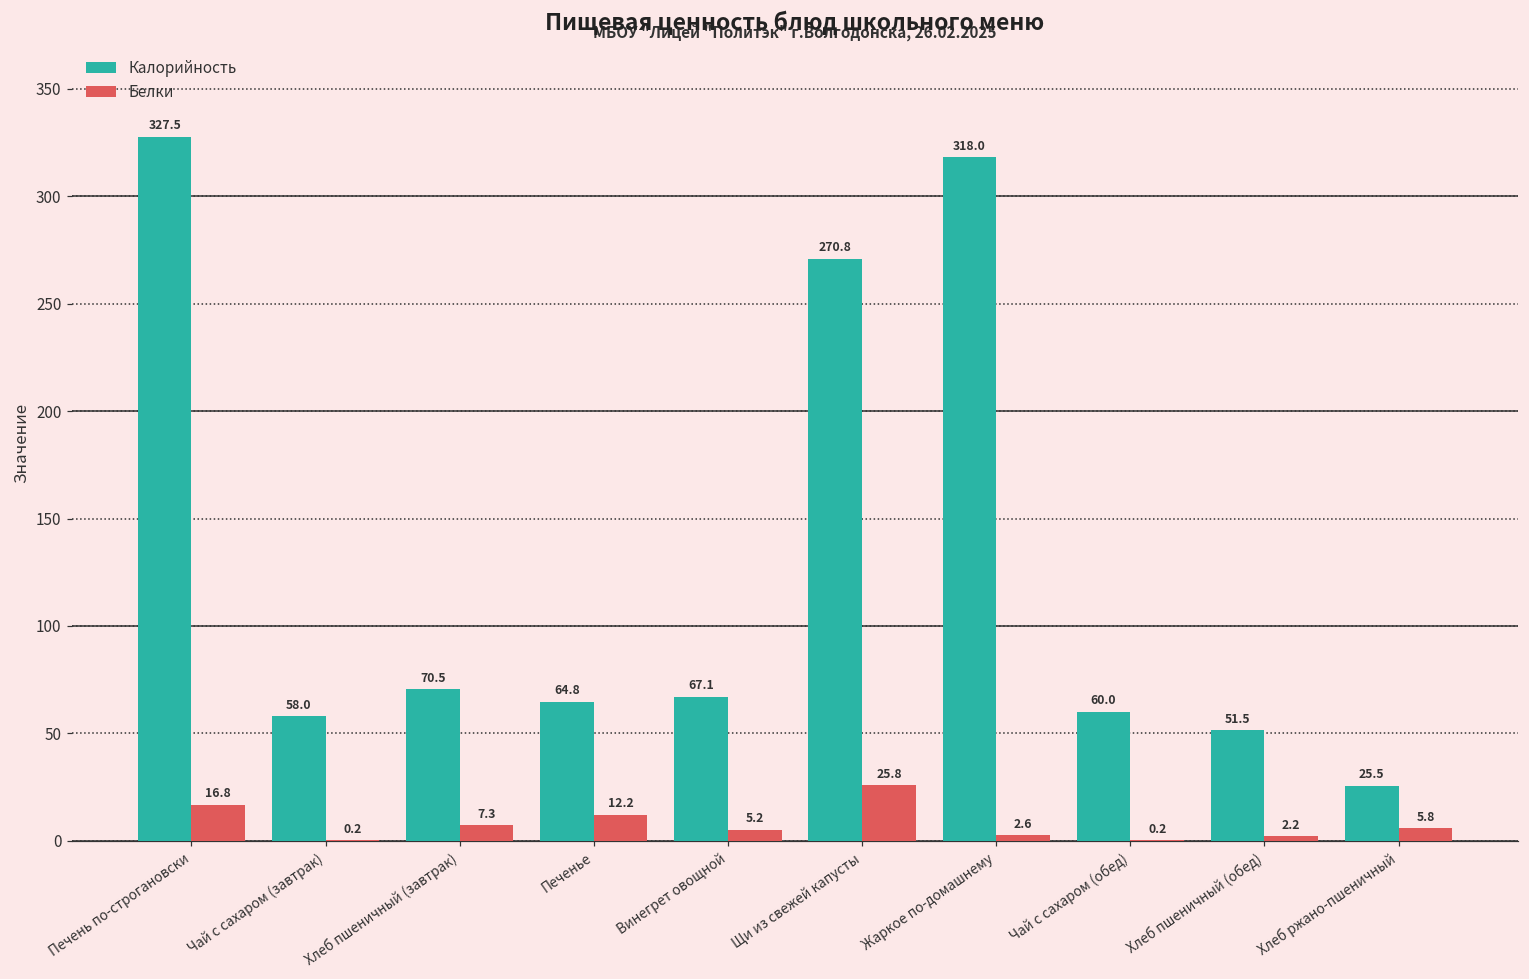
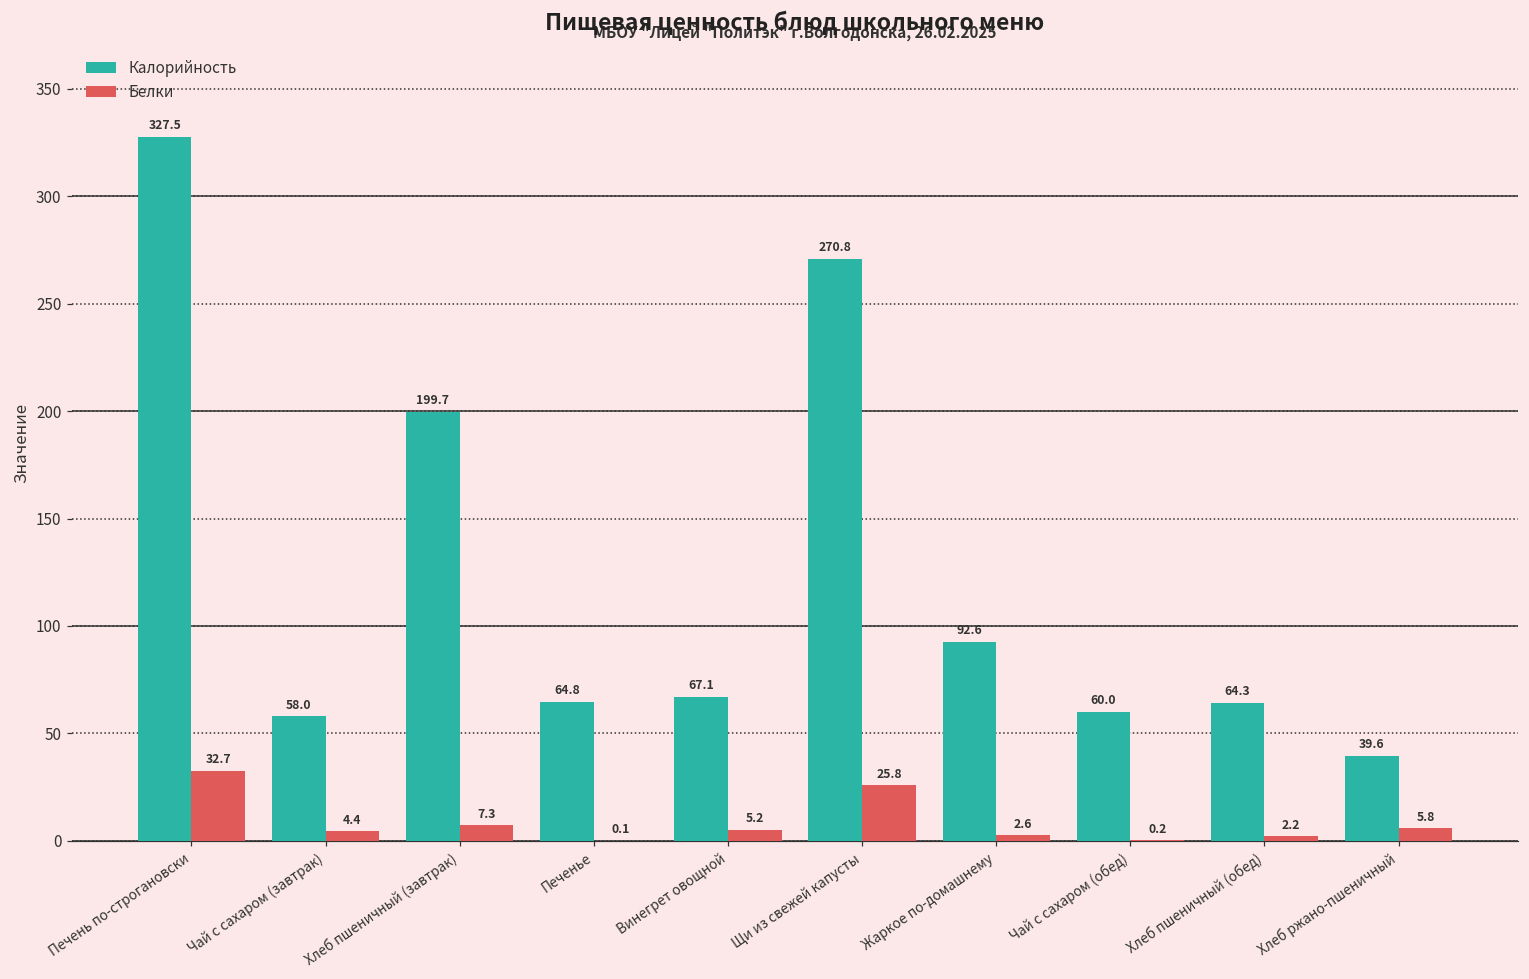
Белки, Печень по-строгановски: 16.8 -> 32.7
Белки, Чай с сахаром (завтрак): 0.2 -> 4.4
Калорийность, Хлеб пшеничный (завтрак): 70.5 -> 199.7
Белки, Печенье: 12.2 -> 0.1
Калорийность, Жаркое по-домашнему: 318.0 -> 92.6
Калорийность, Хлеб пшеничный (обед): 51.5 -> 64.3
Калорийность, Хлеб ржано-пшеничный: 25.5 -> 39.6
